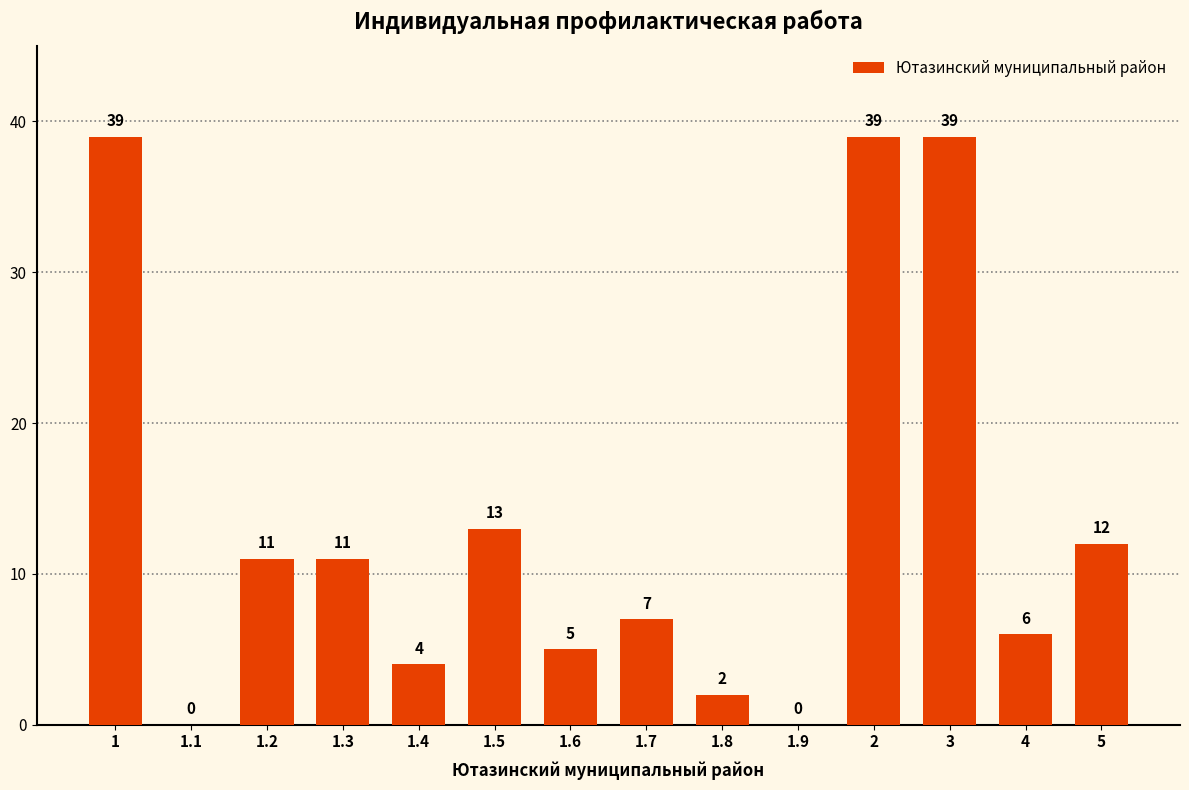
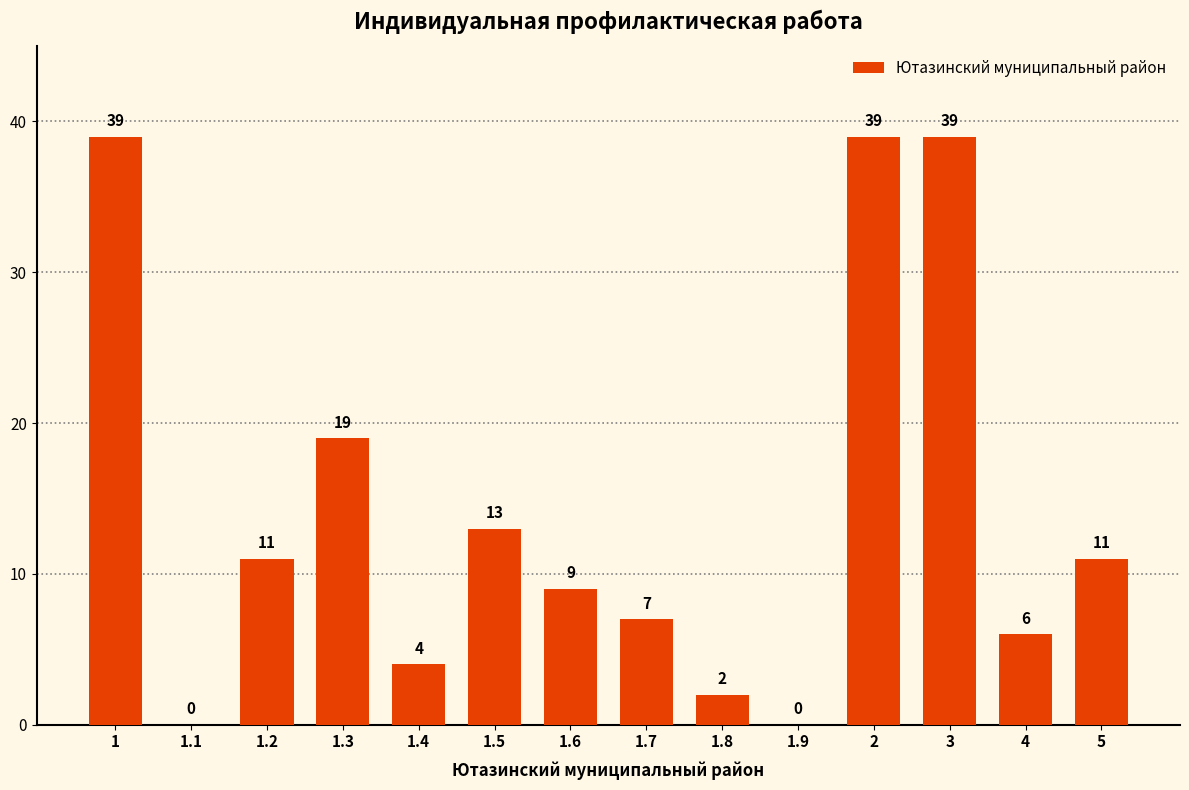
1.3: 11 -> 19
1.6: 5 -> 9
5: 12 -> 11
